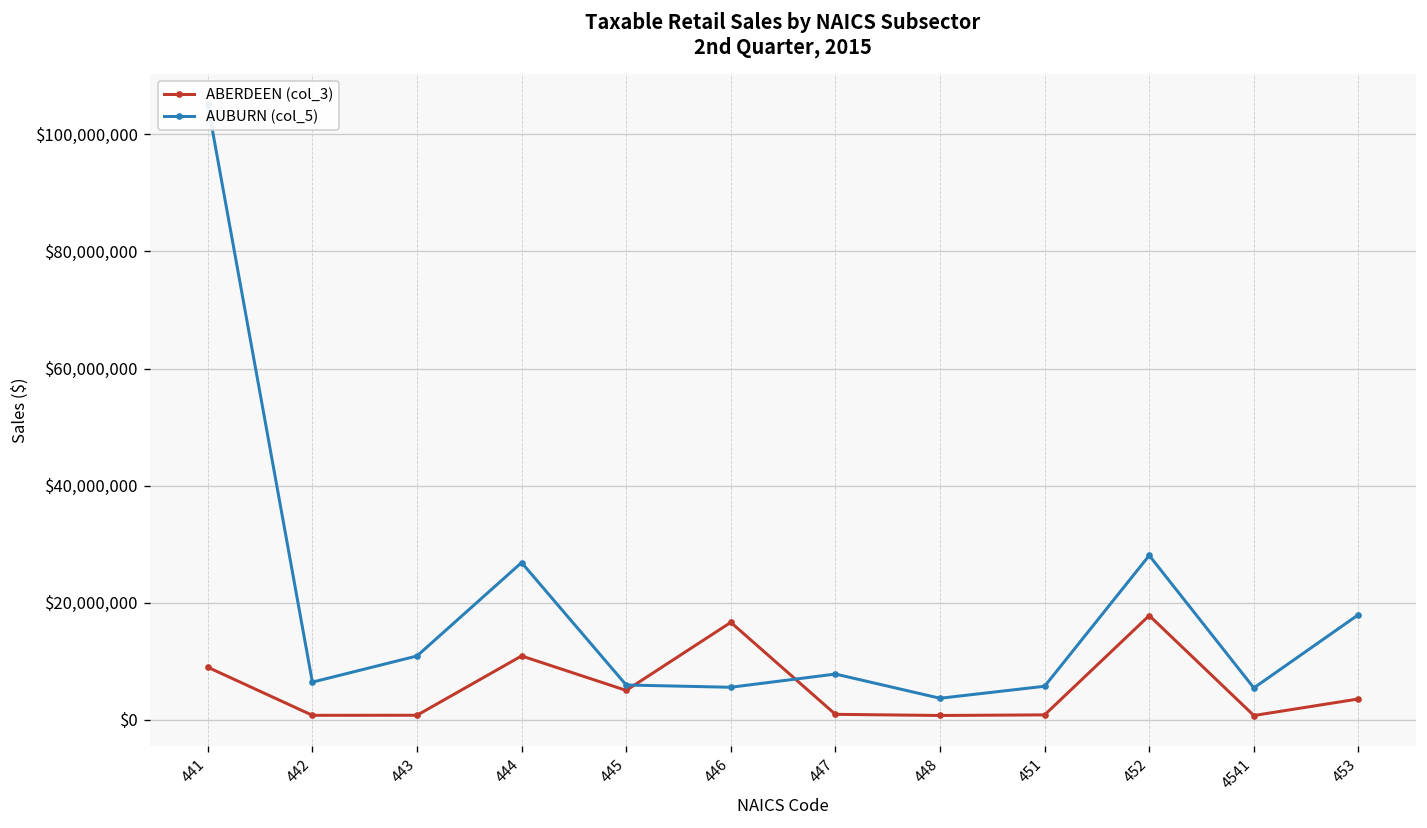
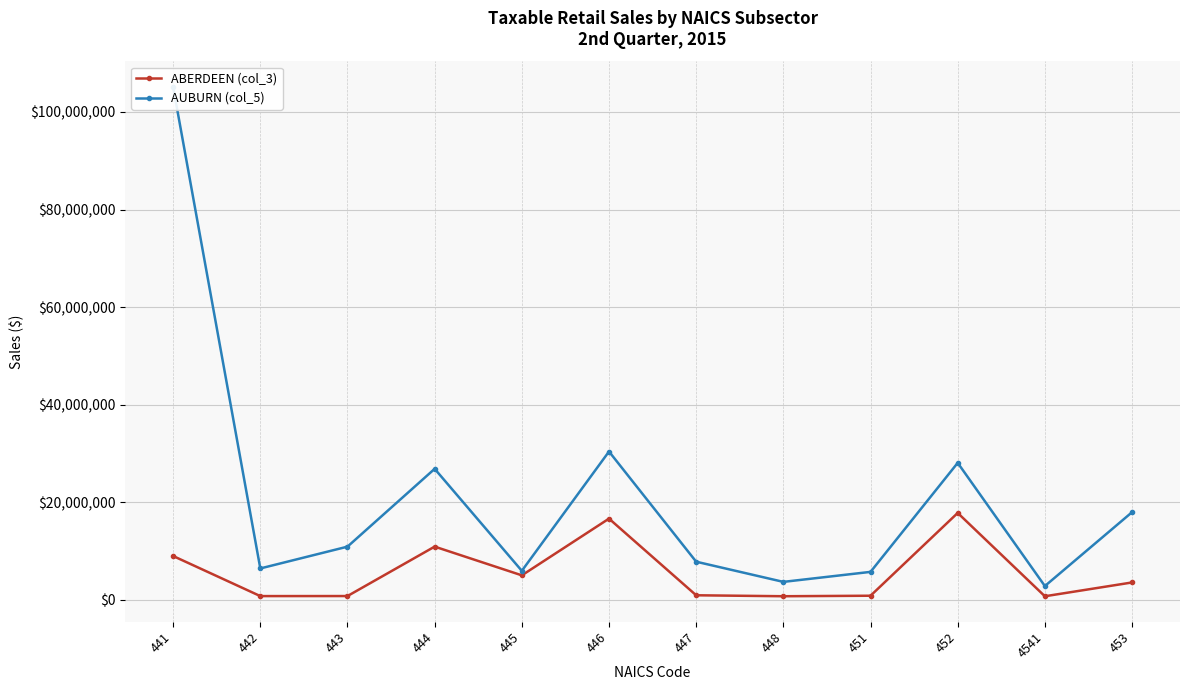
AUBURN (col_5), 446: $6,000,000 -> $30,000,000
AUBURN (col_5), 4541: $5,000,000 -> $3,000,000
